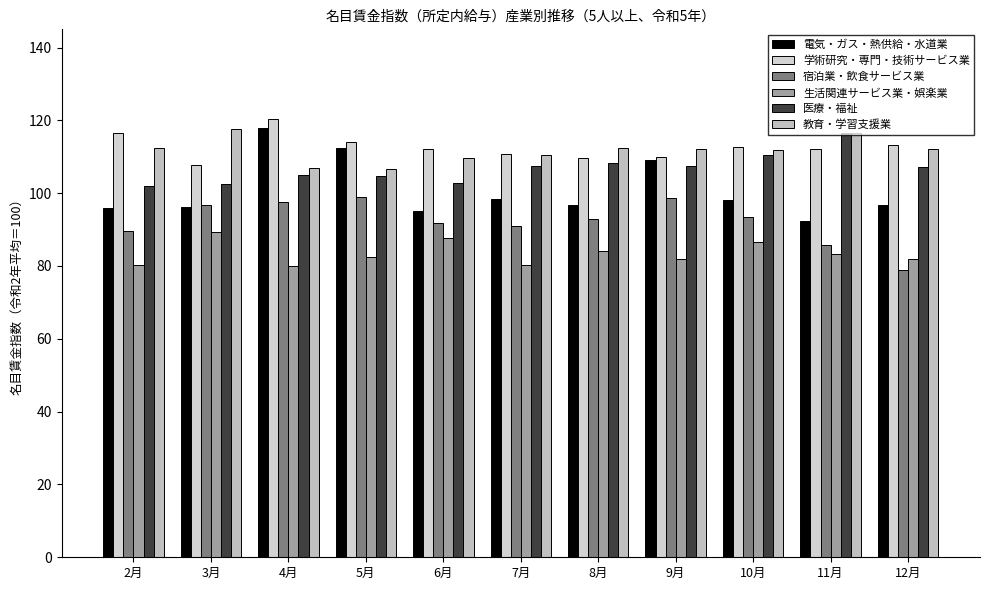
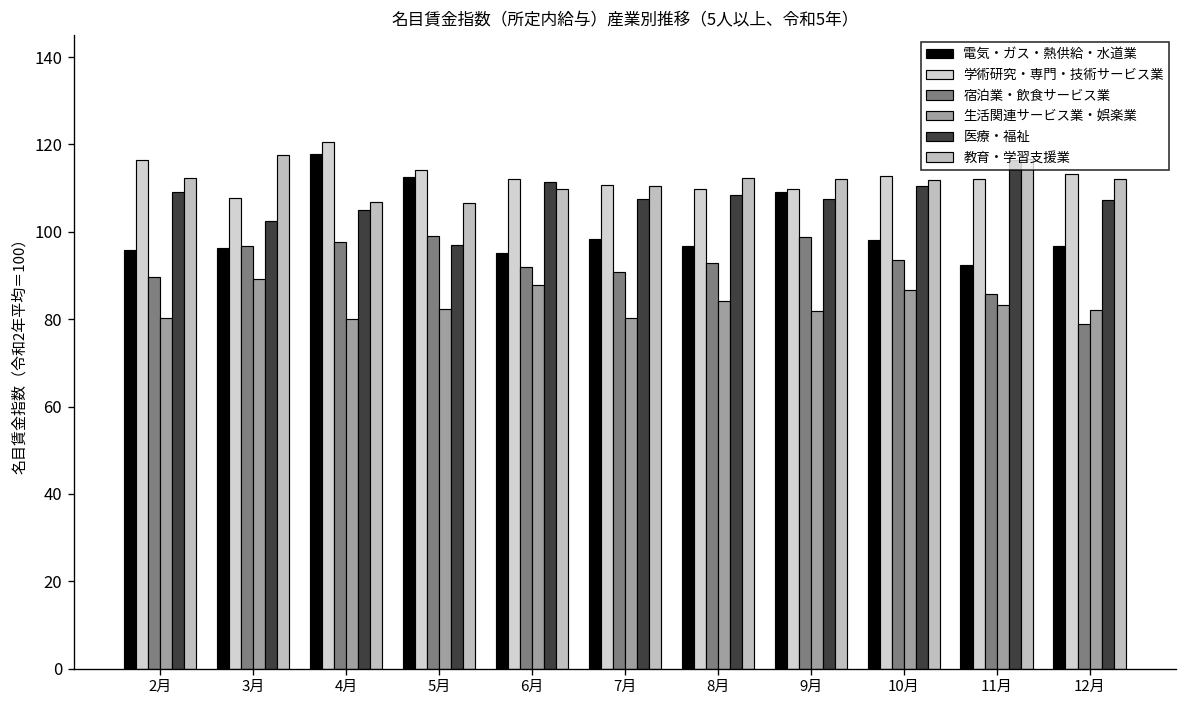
医療・福祉, 2月: 102 -> 109
医療・福祉, 5月: 105 -> 97
医療・福祉, 6月: 103 -> 111
